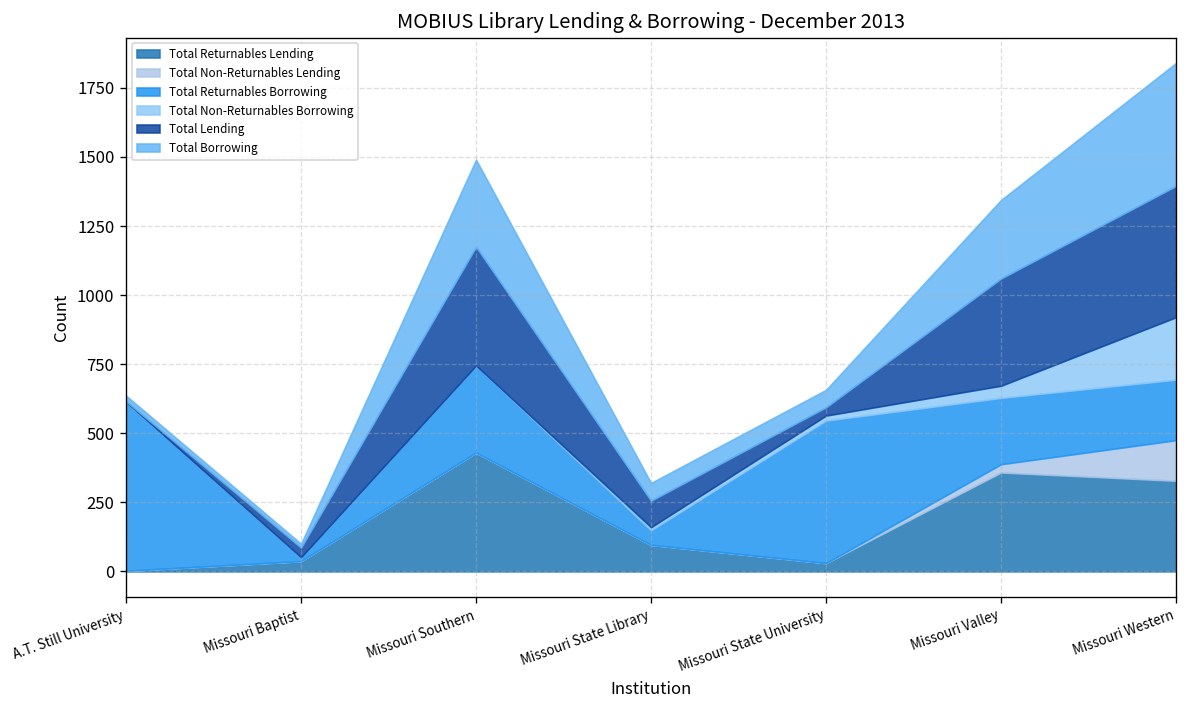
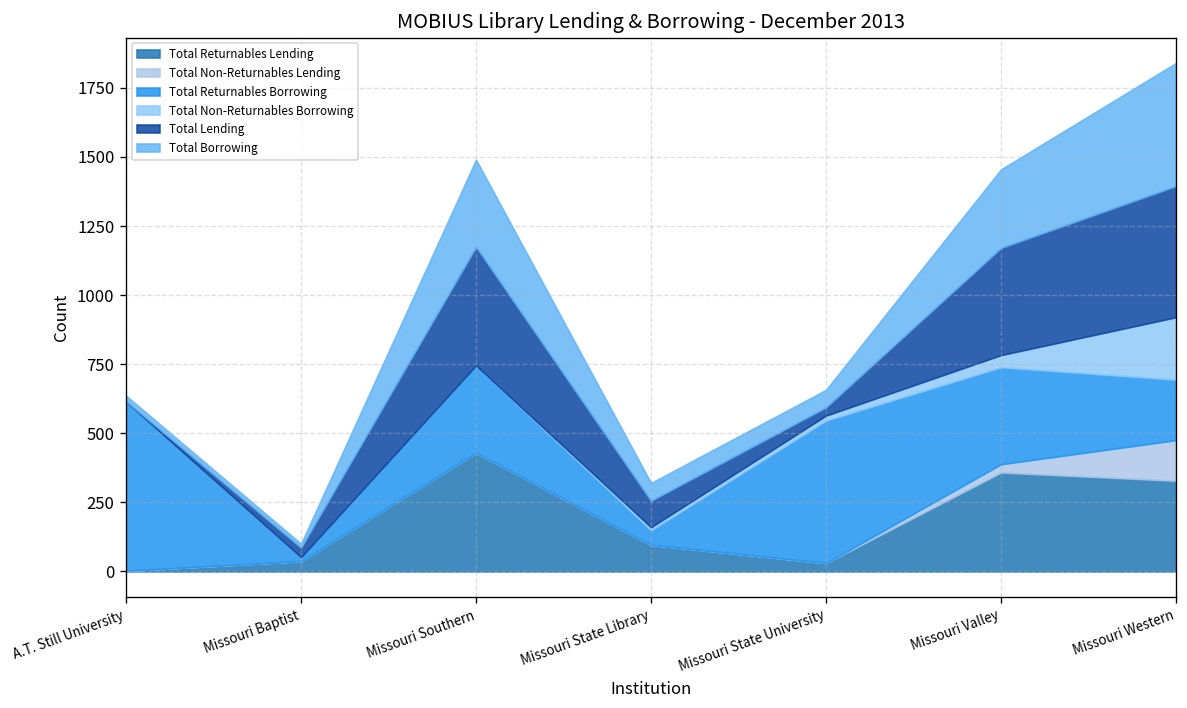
Total Returnables Borrowing, Missouri Valley: 240 -> 350
